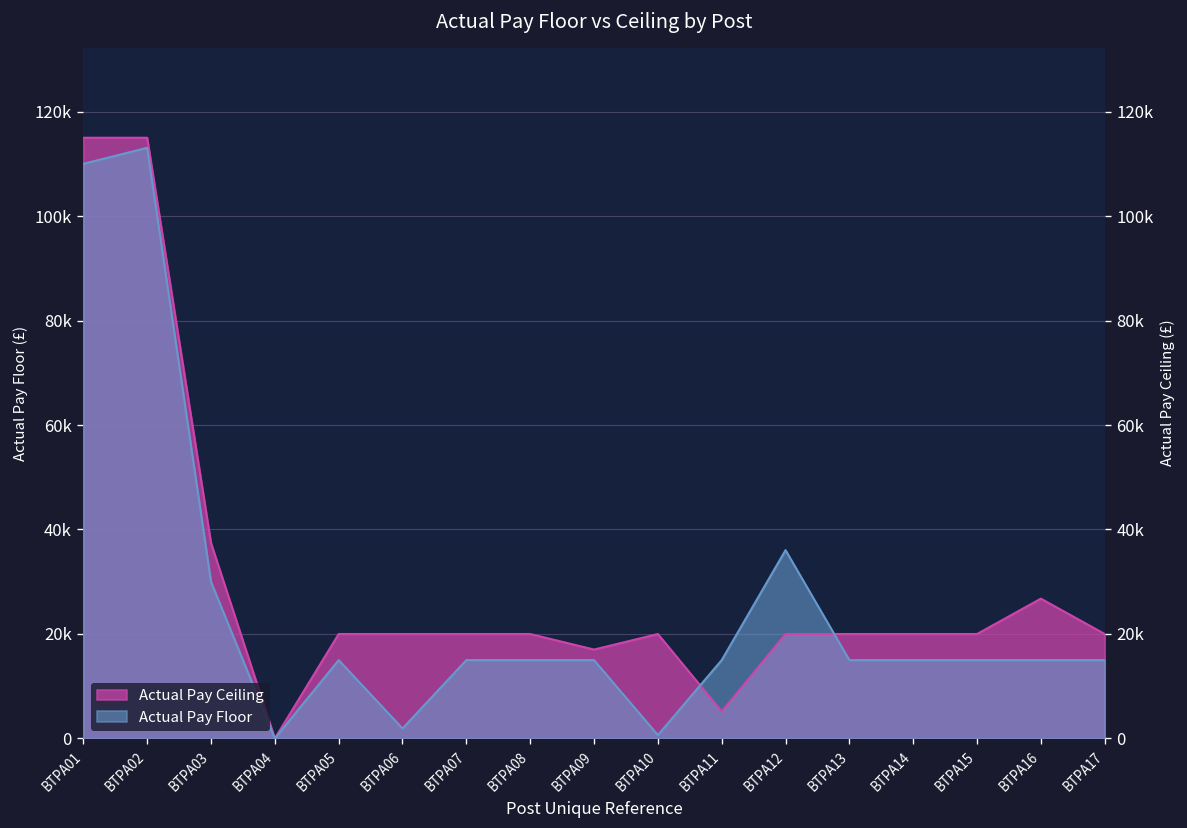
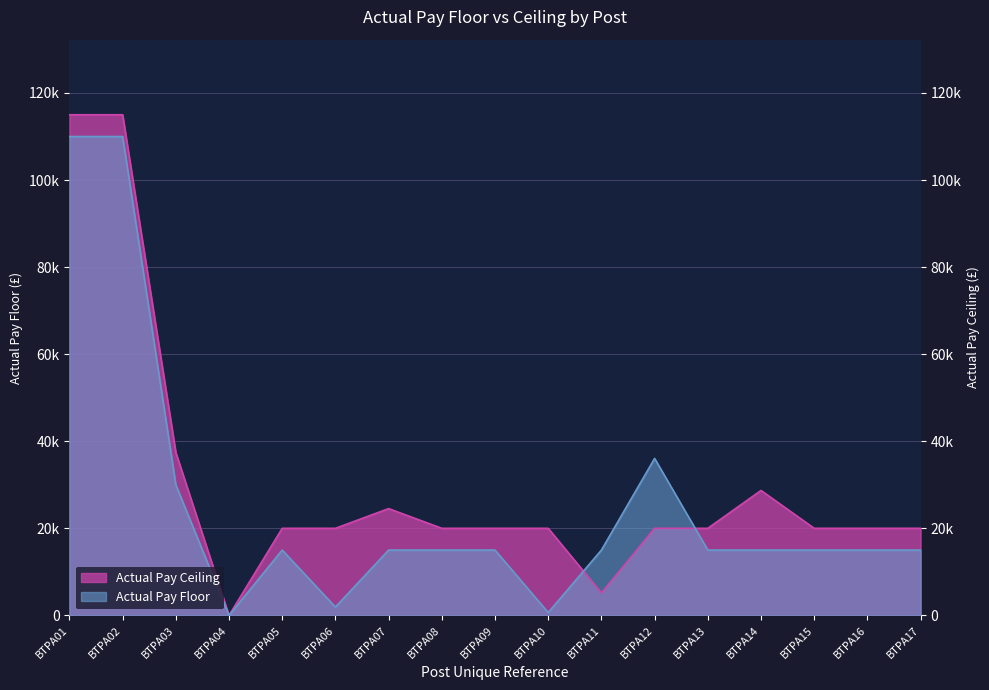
Actual Pay Floor, BTPA02: 113000 -> 110000
Actual Pay Ceiling, BTPA07: 20000 -> 25000
Actual Pay Ceiling, BTPA09: 17000 -> 20000
Actual Pay Ceiling, BTPA14: 20000 -> 29000
Actual Pay Ceiling, BTPA16: 27000 -> 20000
